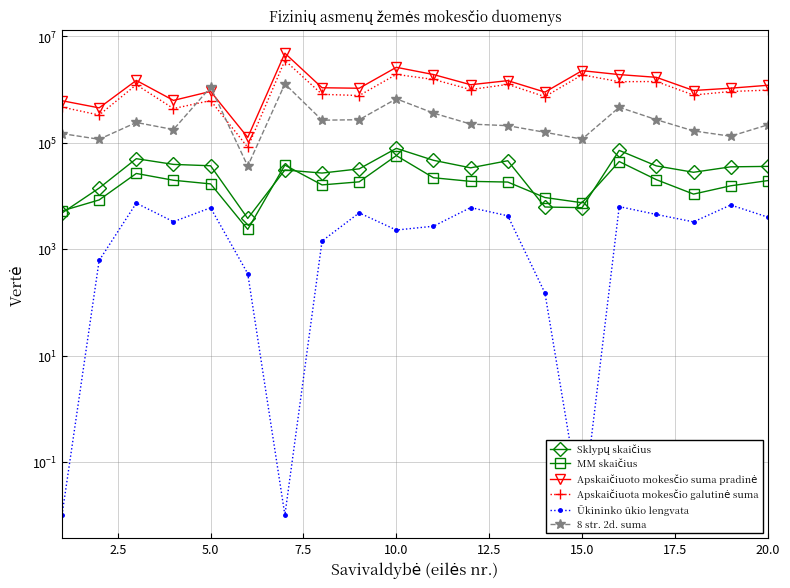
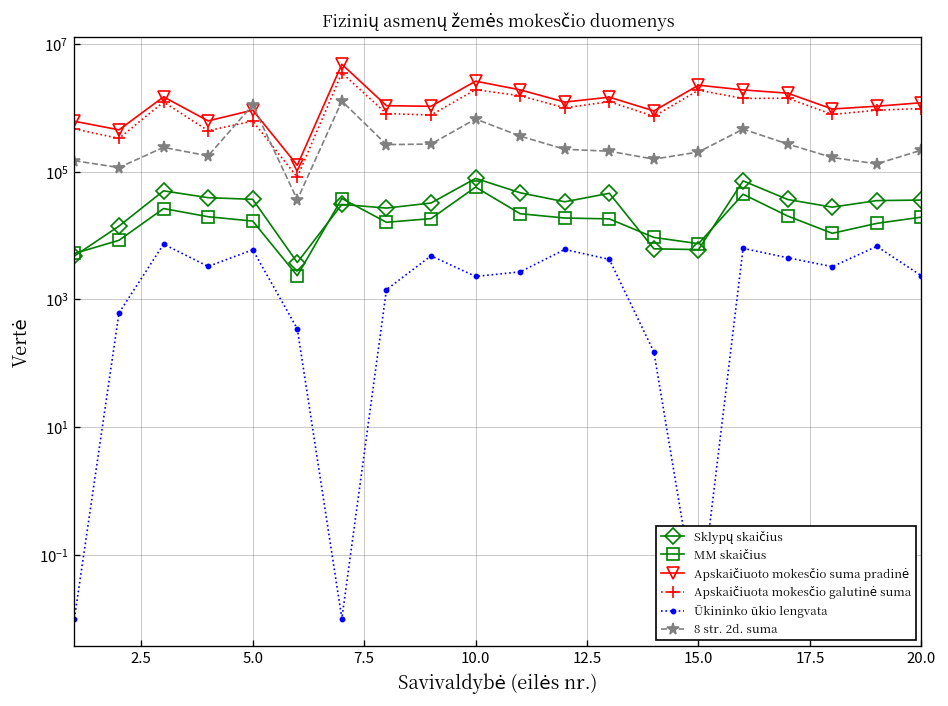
8 str. 2d. suma, 15.0: 120000 -> 200000
Ūkininko ūkio lengvata, 20.0: 4000 -> 2000
